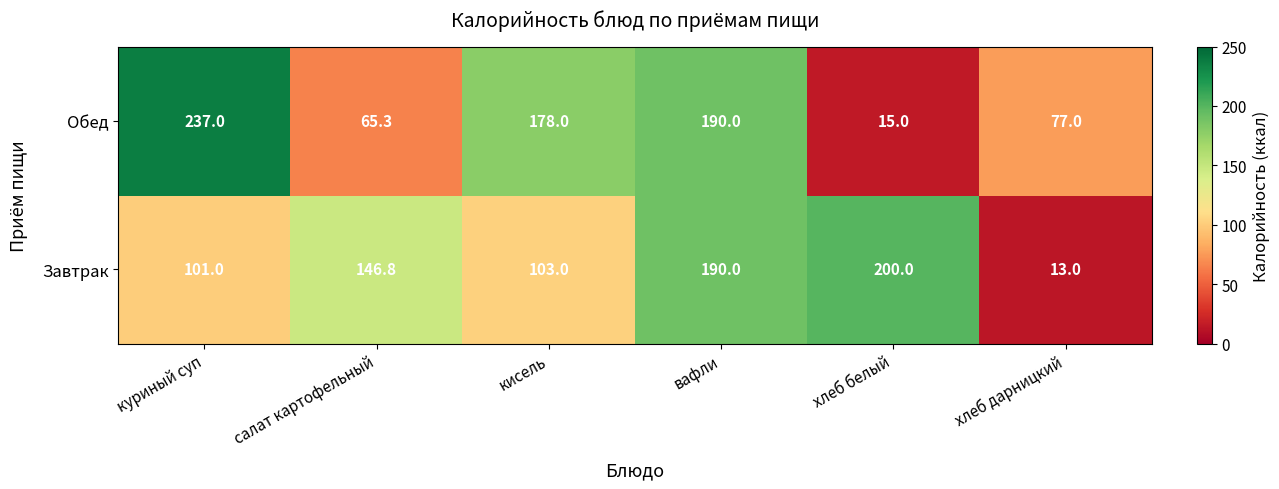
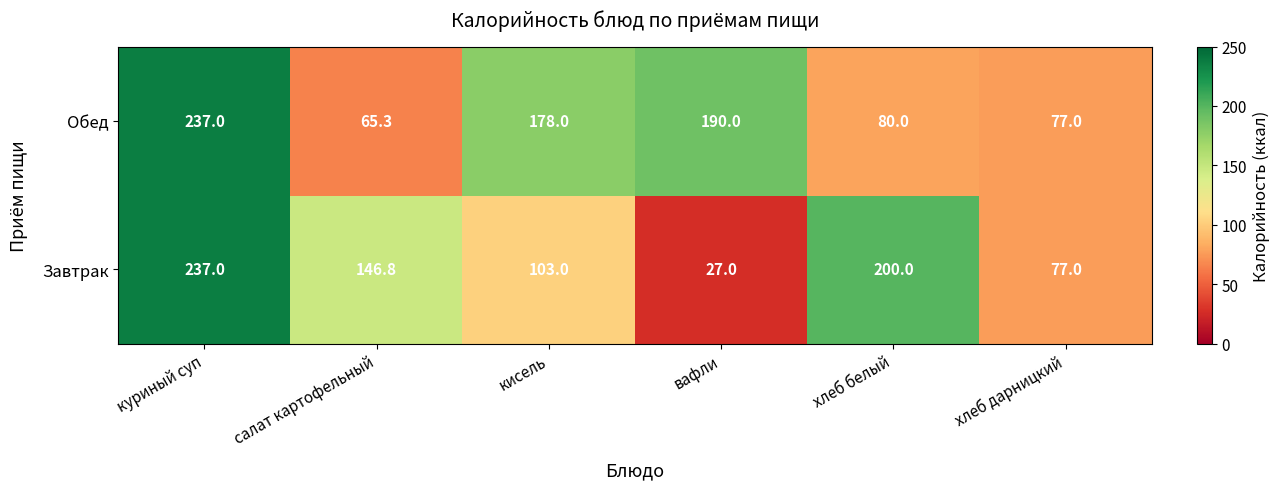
Обед, хлеб белый: 15.0 -> 80.0
Завтрак, куриный суп: 101.0 -> 237.0
Завтрак, вафли: 190.0 -> 27.0
Завтрак, хлеб дарницкий: 13.0 -> 77.0
